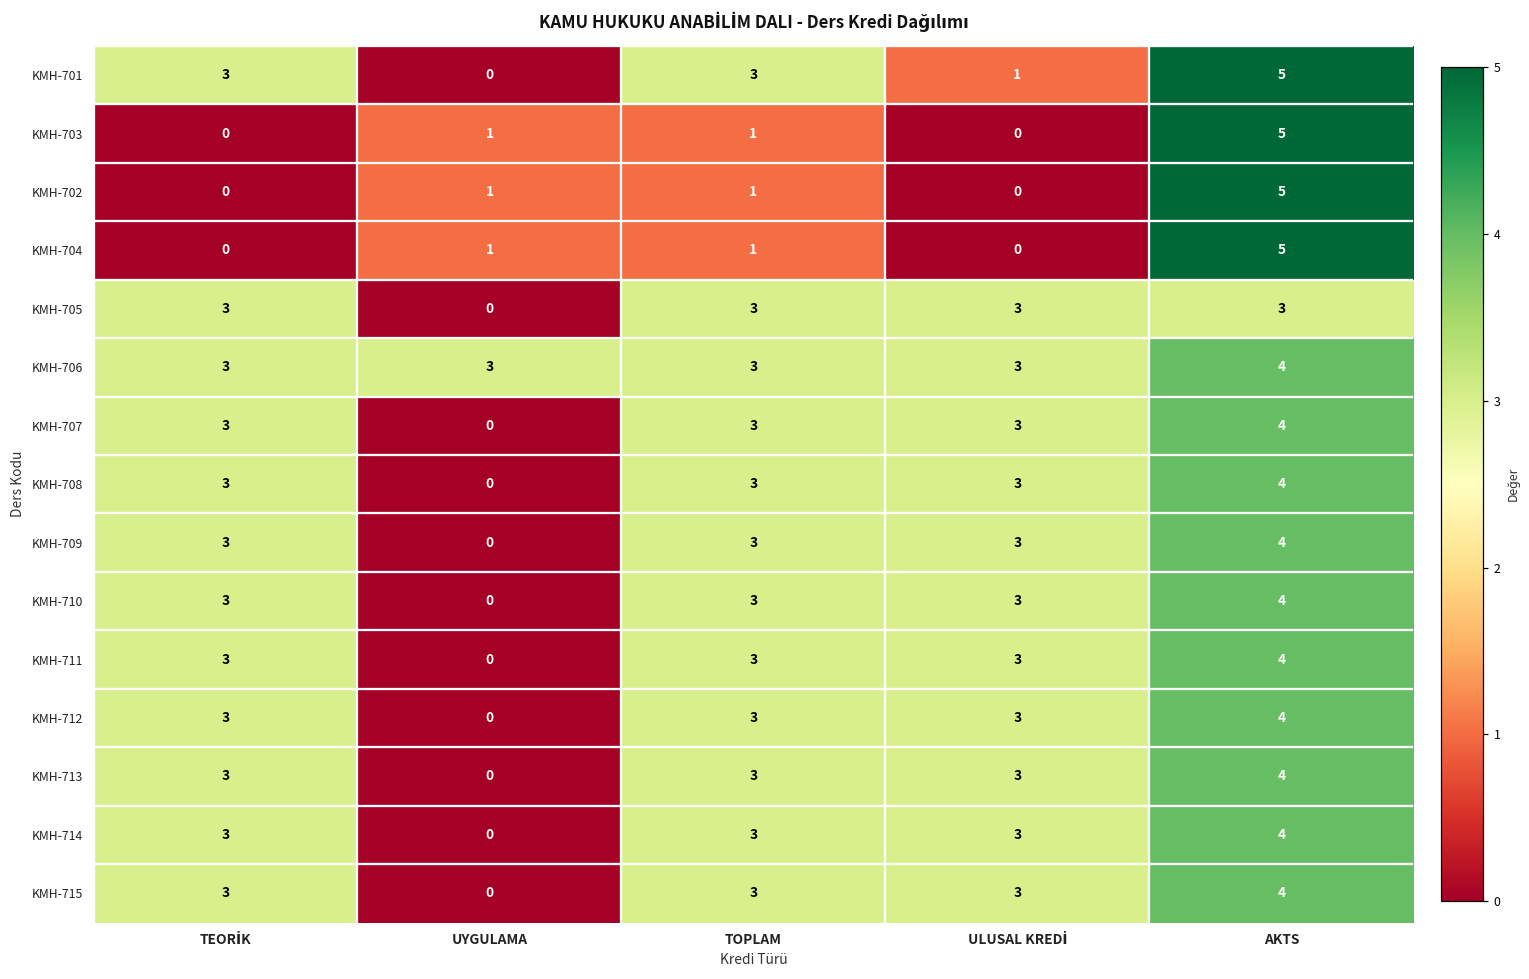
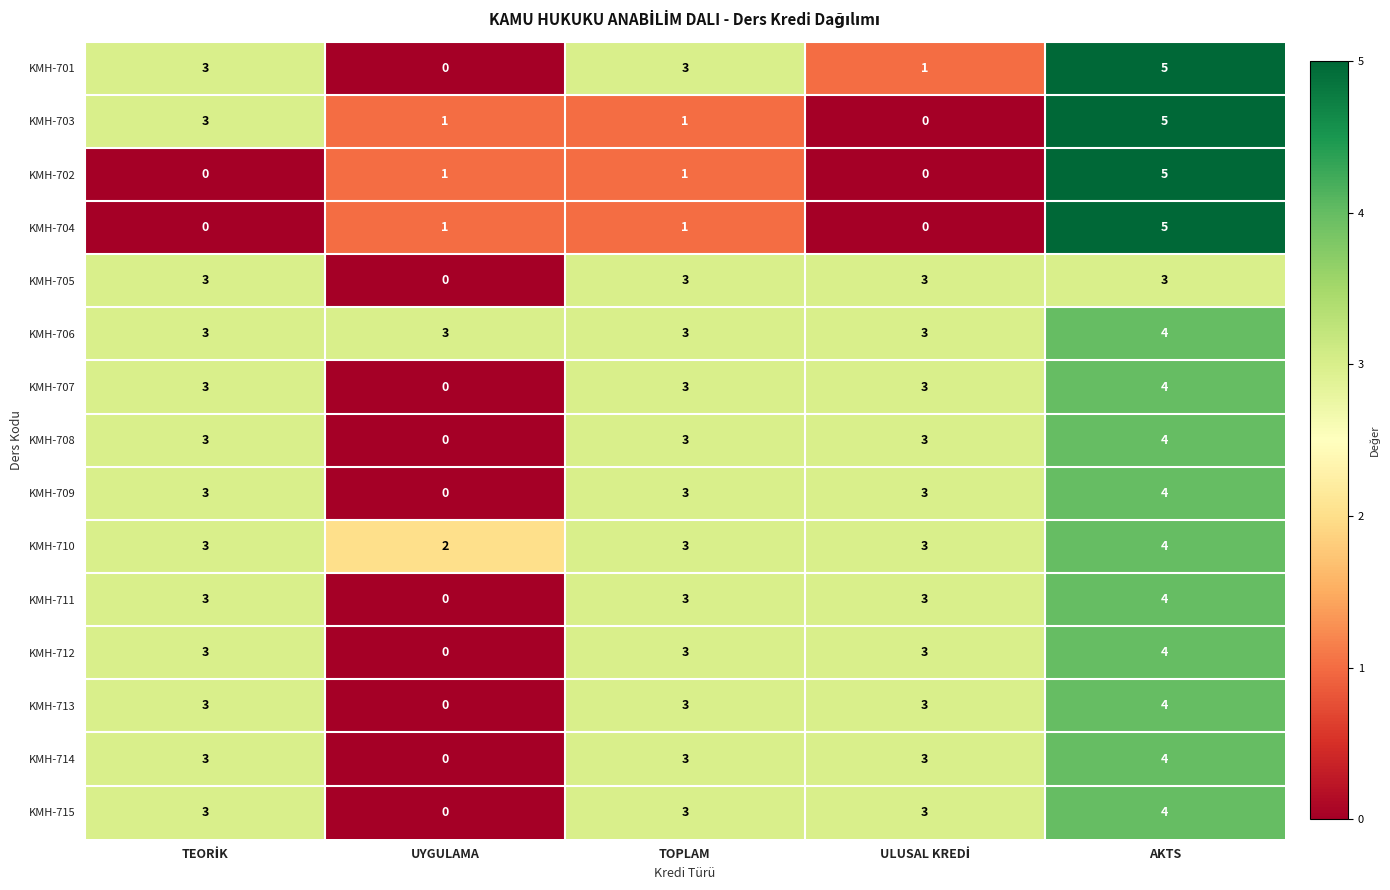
KMH-703, TEORİK: 0 -> 3
KMH-710, UYGULAMA: 0 -> 2
